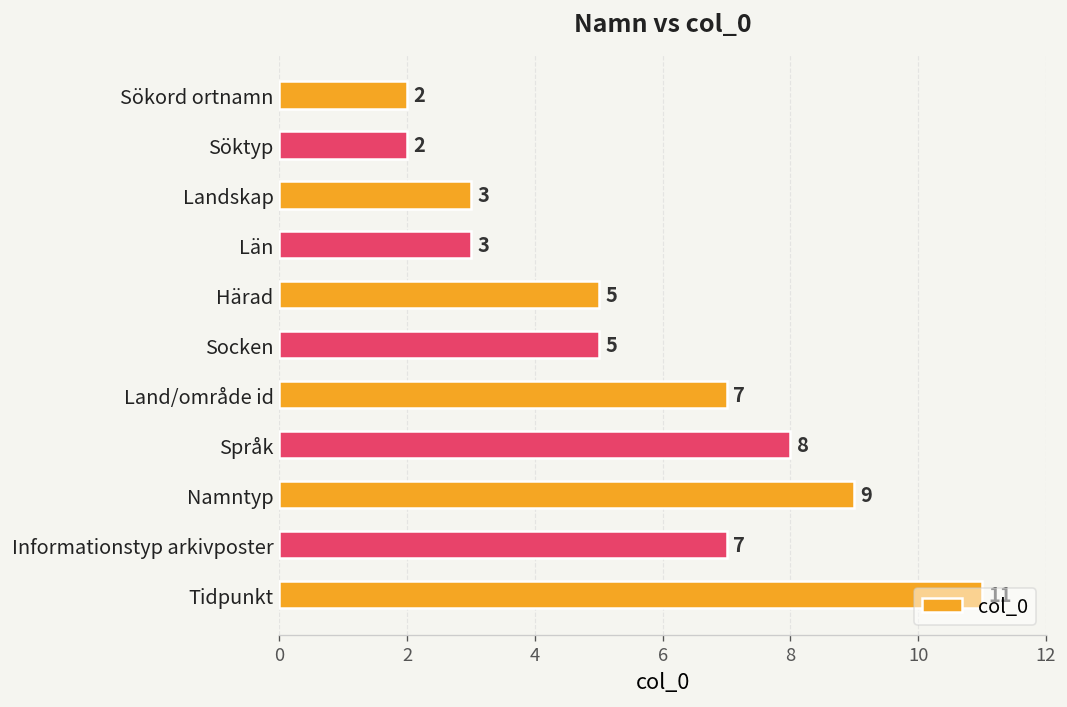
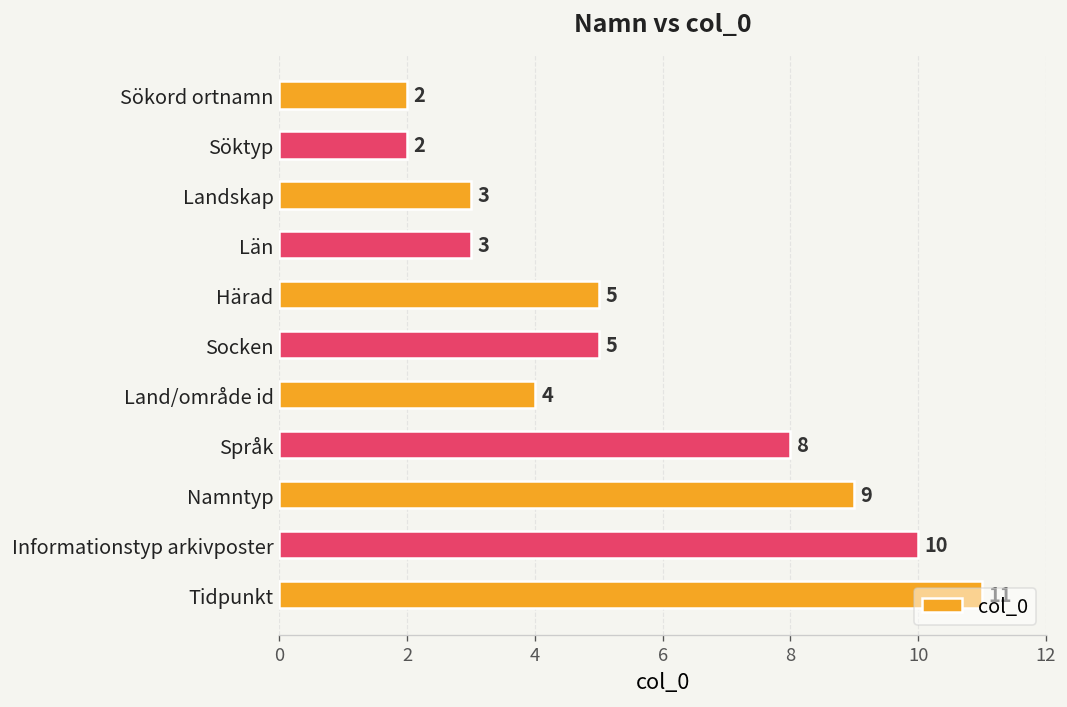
Land/område id: 7 -> 4
Informationstyp arkivposter: 7 -> 10
